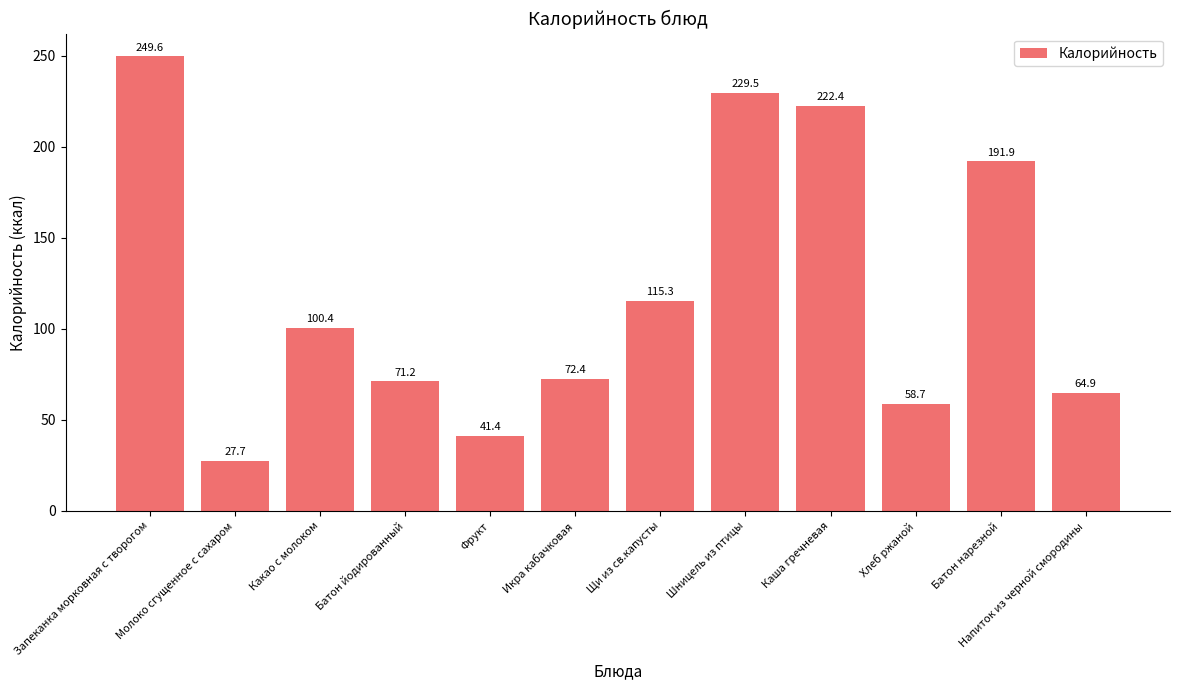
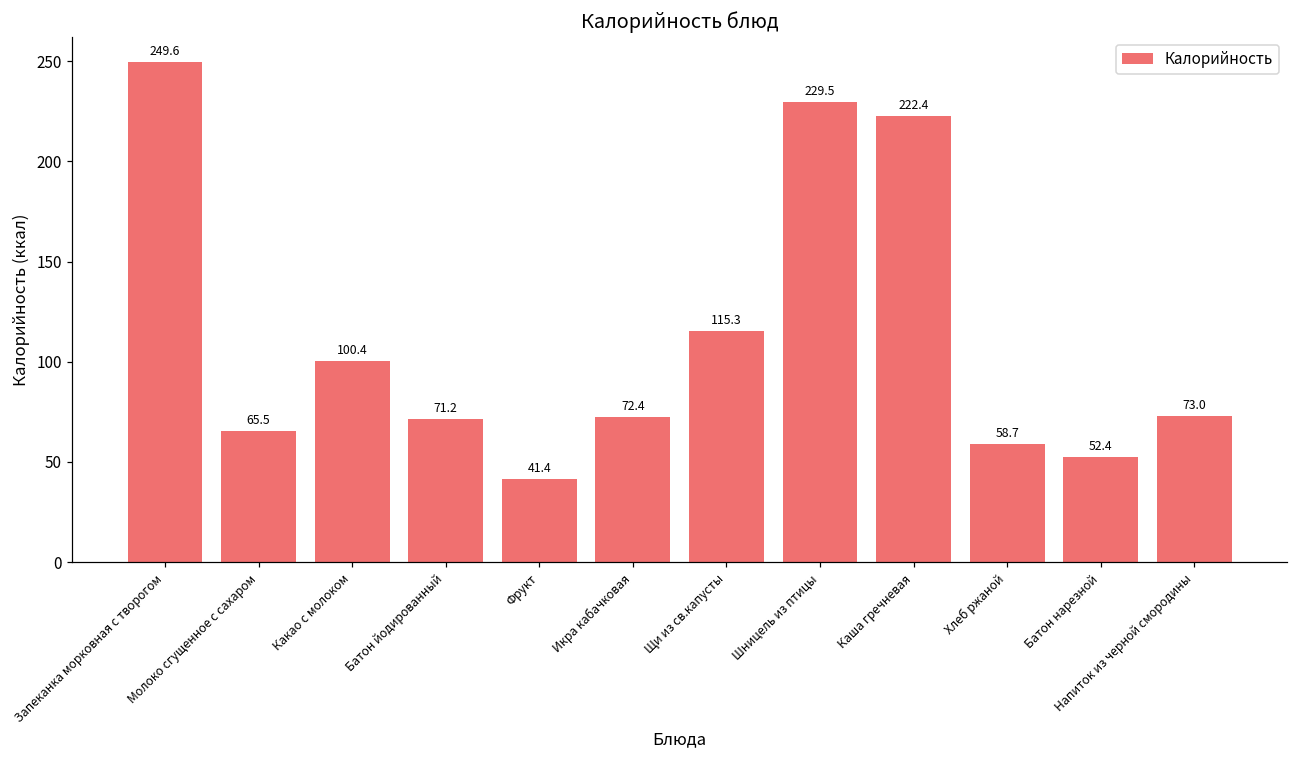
Молоко сгущенное с сахаром: 27.7 -> 65.5
Батон нарезной: 191.9 -> 52.4
Напиток из черной смородины: 64.9 -> 73.0
